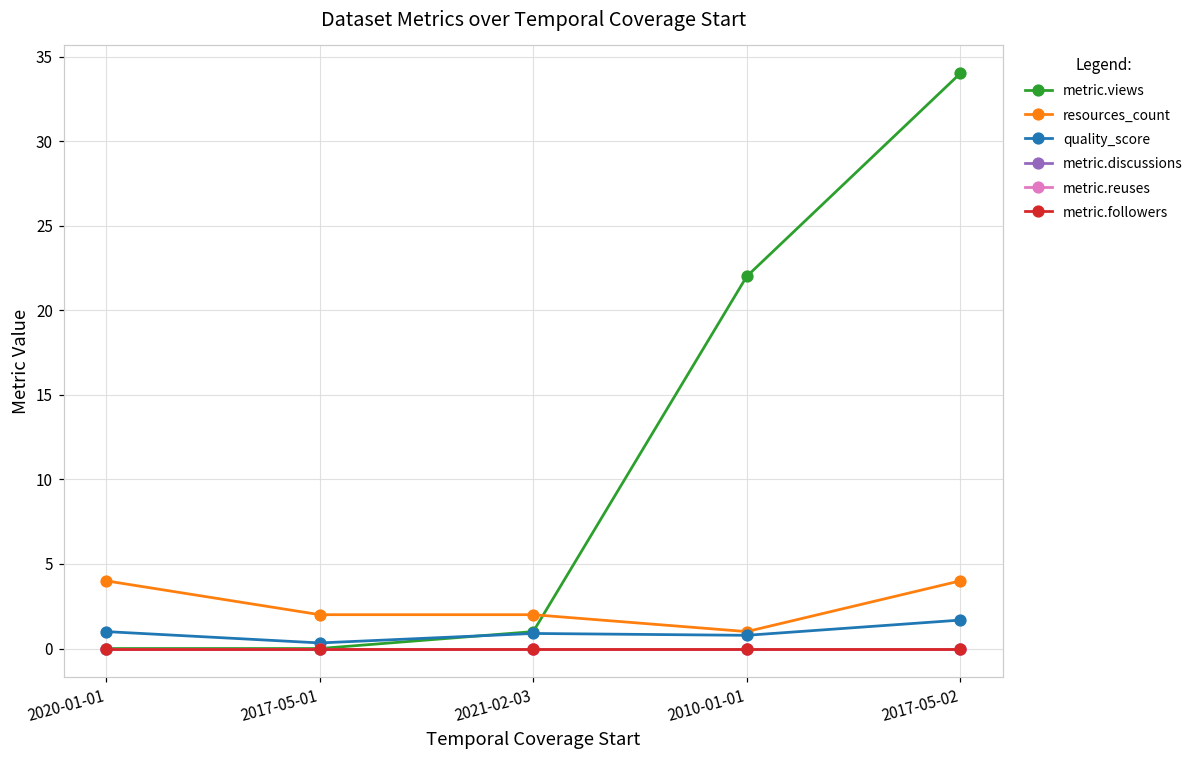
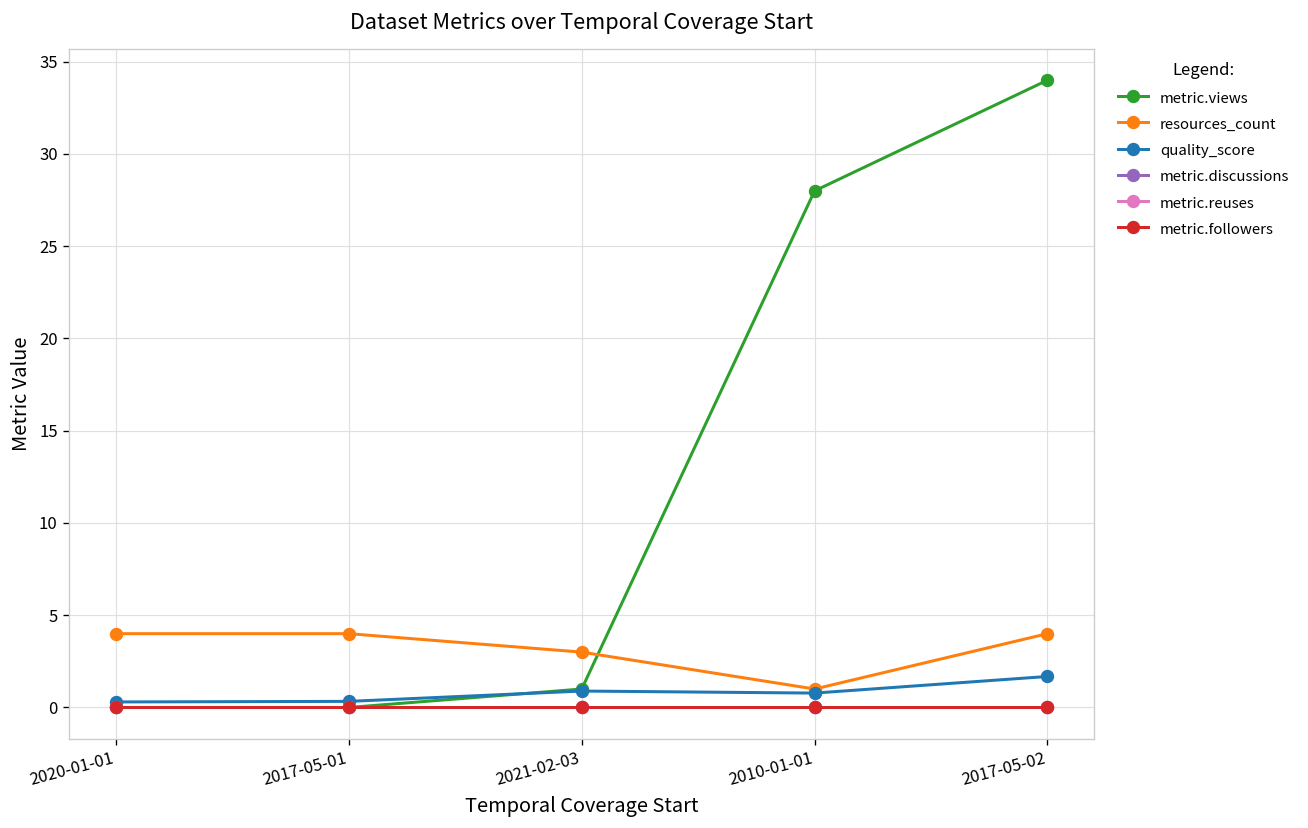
quality_score, 2020-01-01: 1.0 -> 0.3
resources_count, 2017-05-01: 2 -> 4
resources_count, 2021-02-03: 2 -> 3
metric.views, 2010-01-01: 22 -> 28
